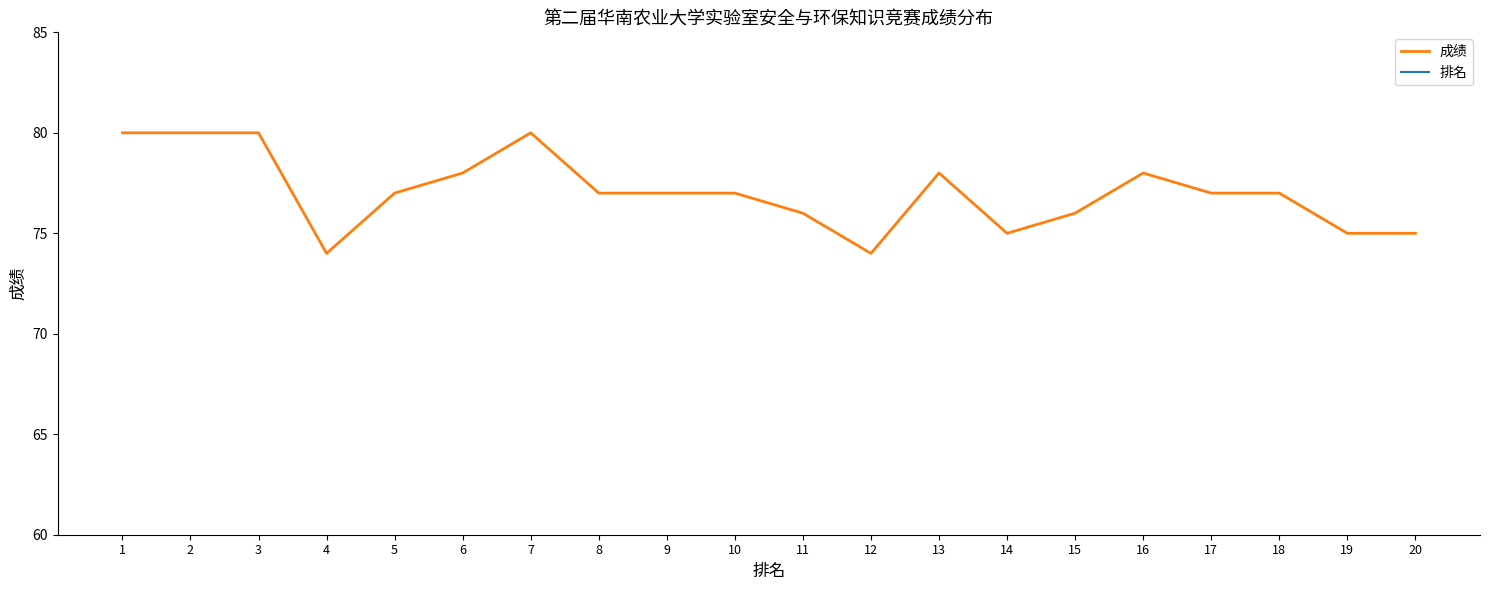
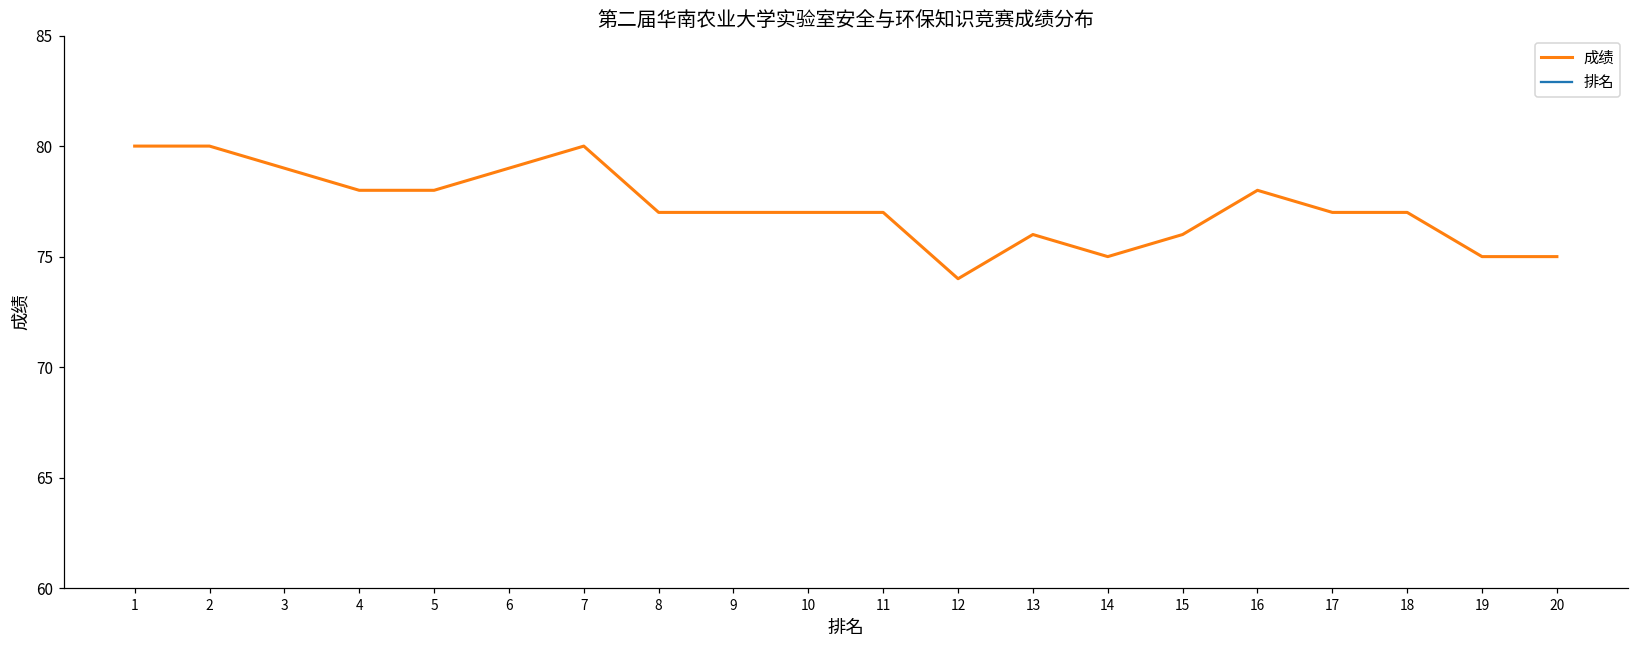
成绩, 3: 80 -> 79
成绩, 4: 74 -> 78
成绩, 5: 77 -> 78
成绩, 6: 78 -> 79
成绩, 11: 76 -> 77
成绩, 13: 78 -> 76
